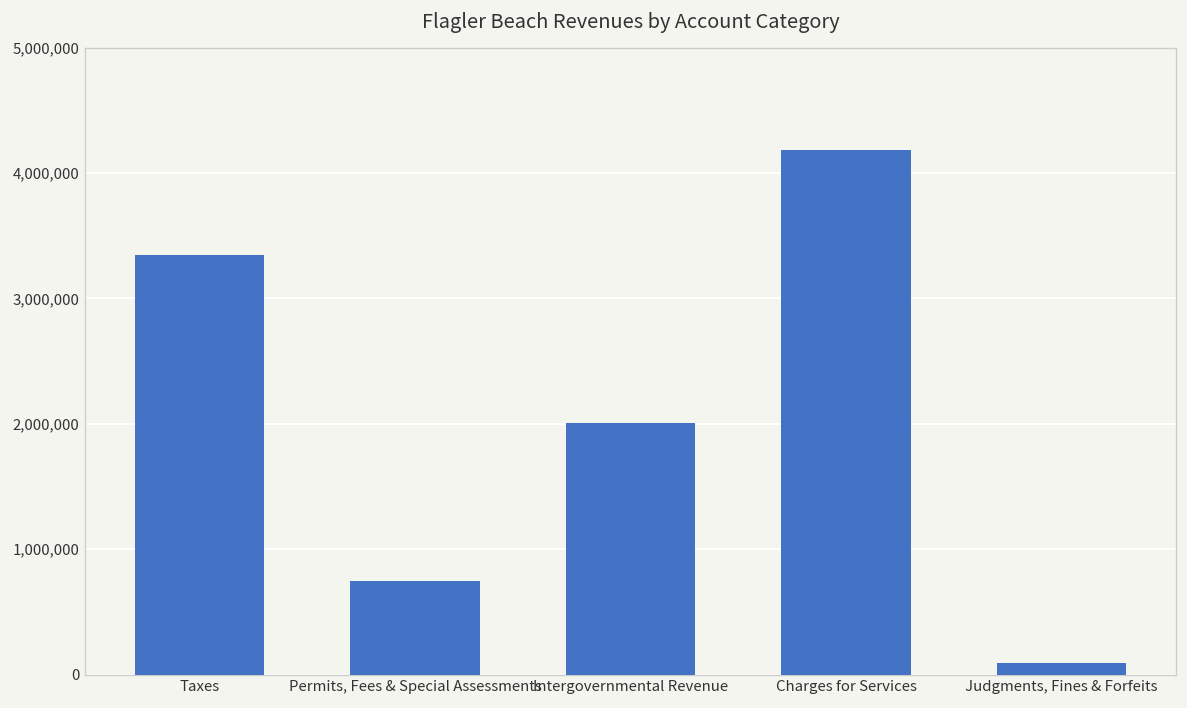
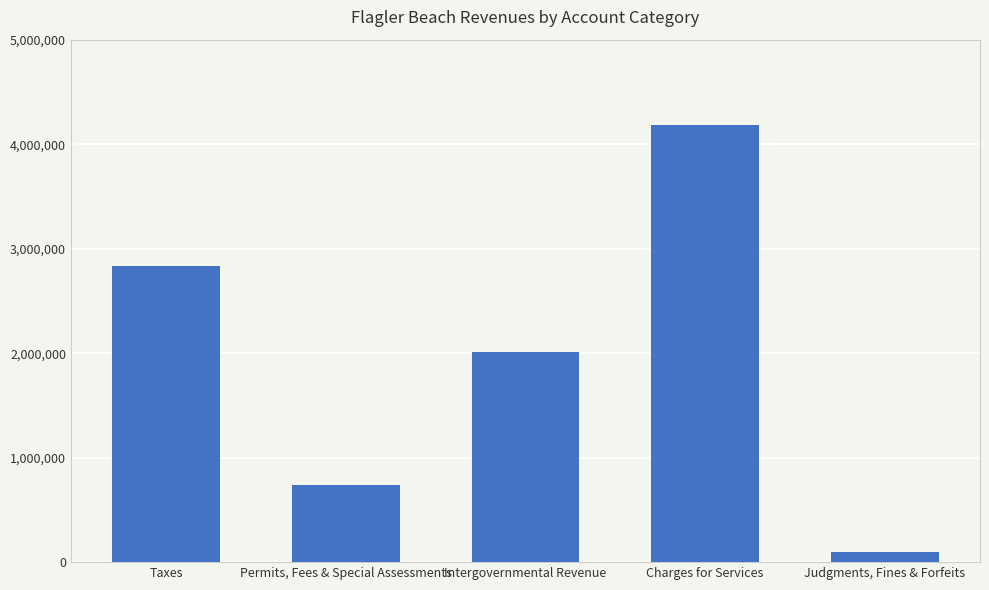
Taxes: 3,350,000 -> 2,830,000
